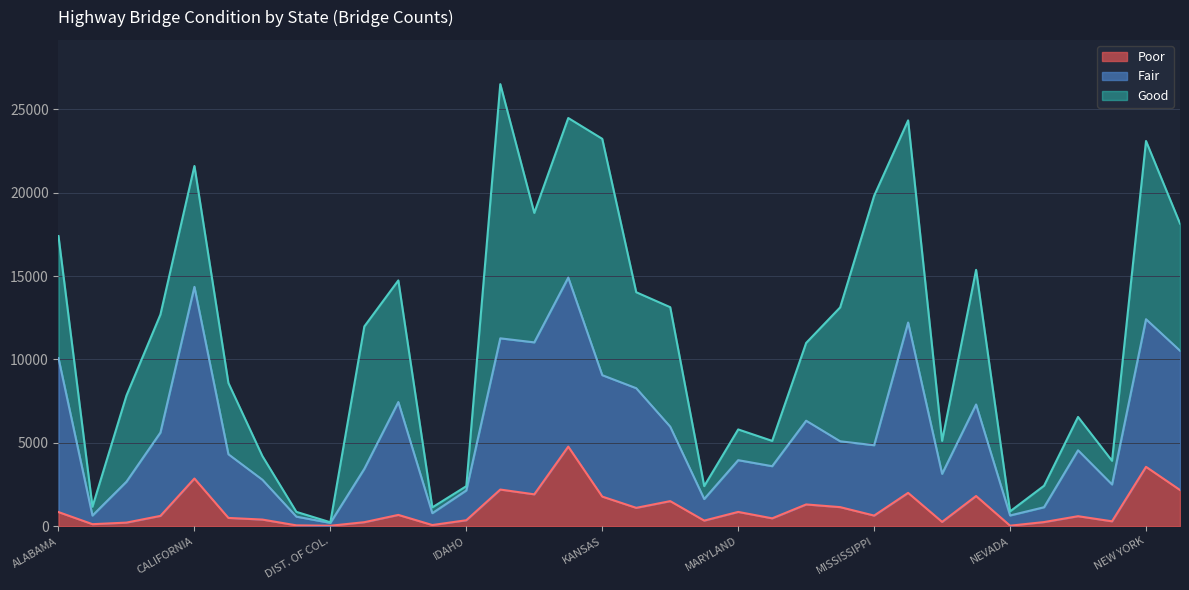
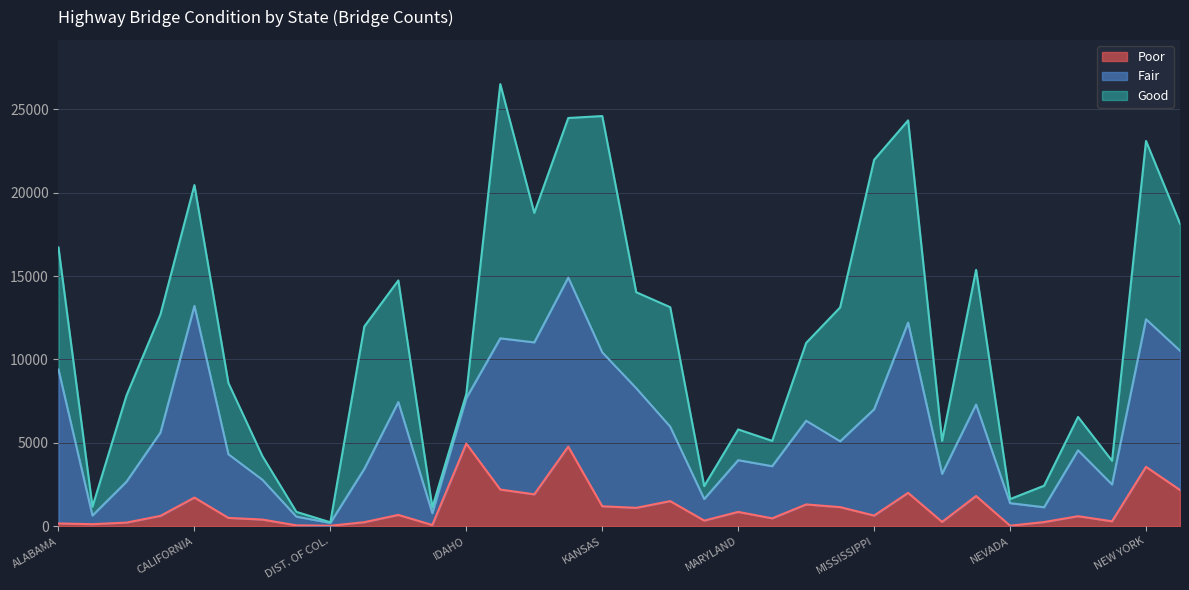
Poor, ALABAMA: 900 -> 200
Poor, CALIFORNIA: 2900 -> 1700
Poor, IDAHO: 400 -> 5000
Fair, IDAHO: 1800 -> 2700
Poor, KANSAS: 1800 -> 1200
Fair, KANSAS: 7300 -> 9200
Fair, MISSISSIPPI: 4200 -> 6400
Fair, NEVADA: 600 -> 1400
